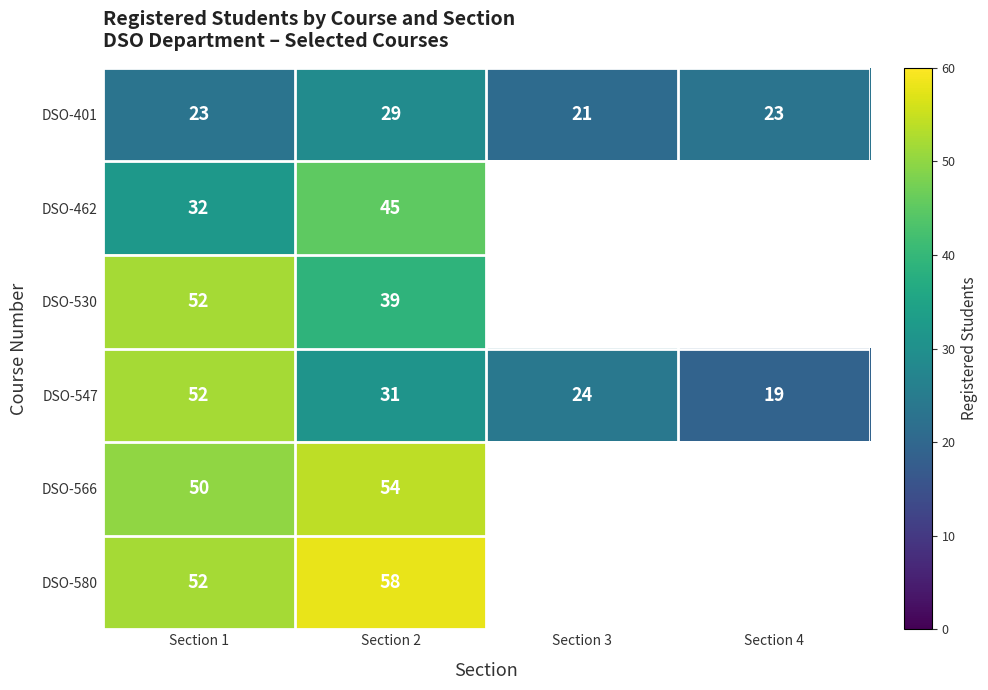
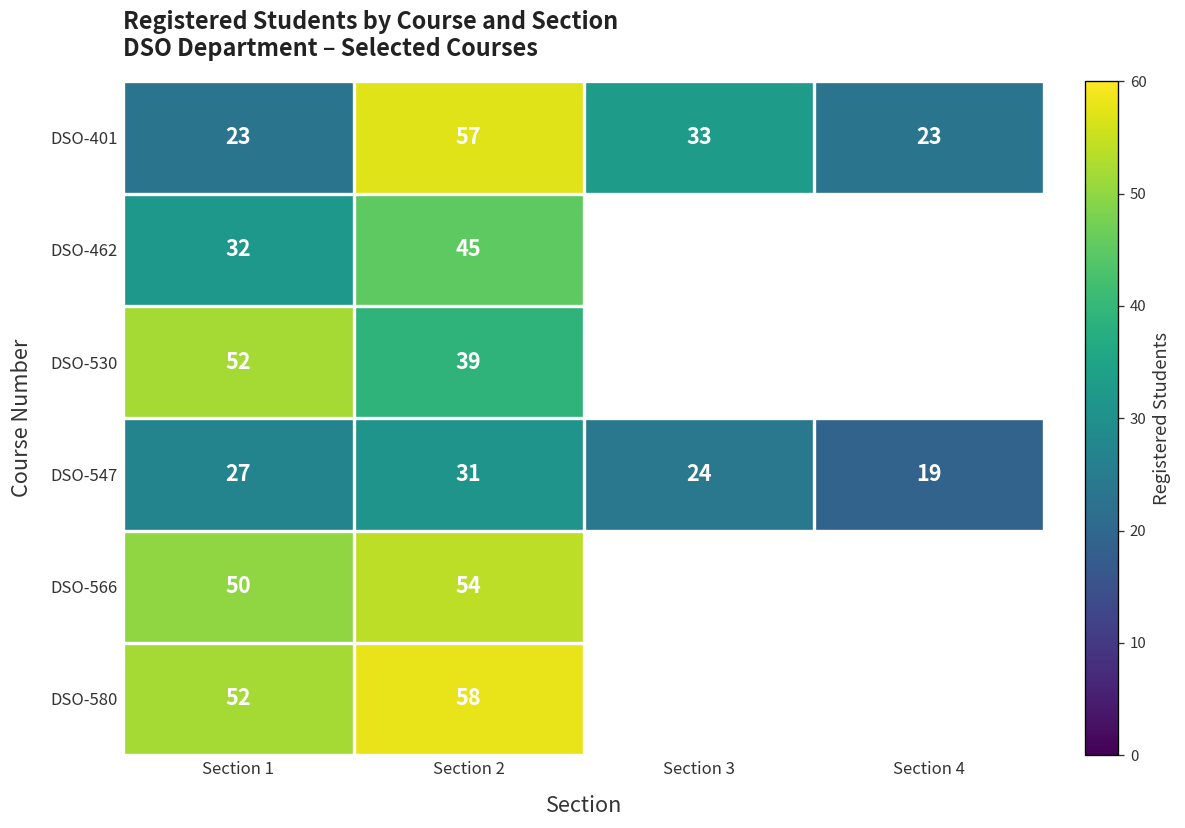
DSO-401, Section 2: 29 -> 57
DSO-401, Section 3: 21 -> 33
DSO-547, Section 1: 52 -> 27
